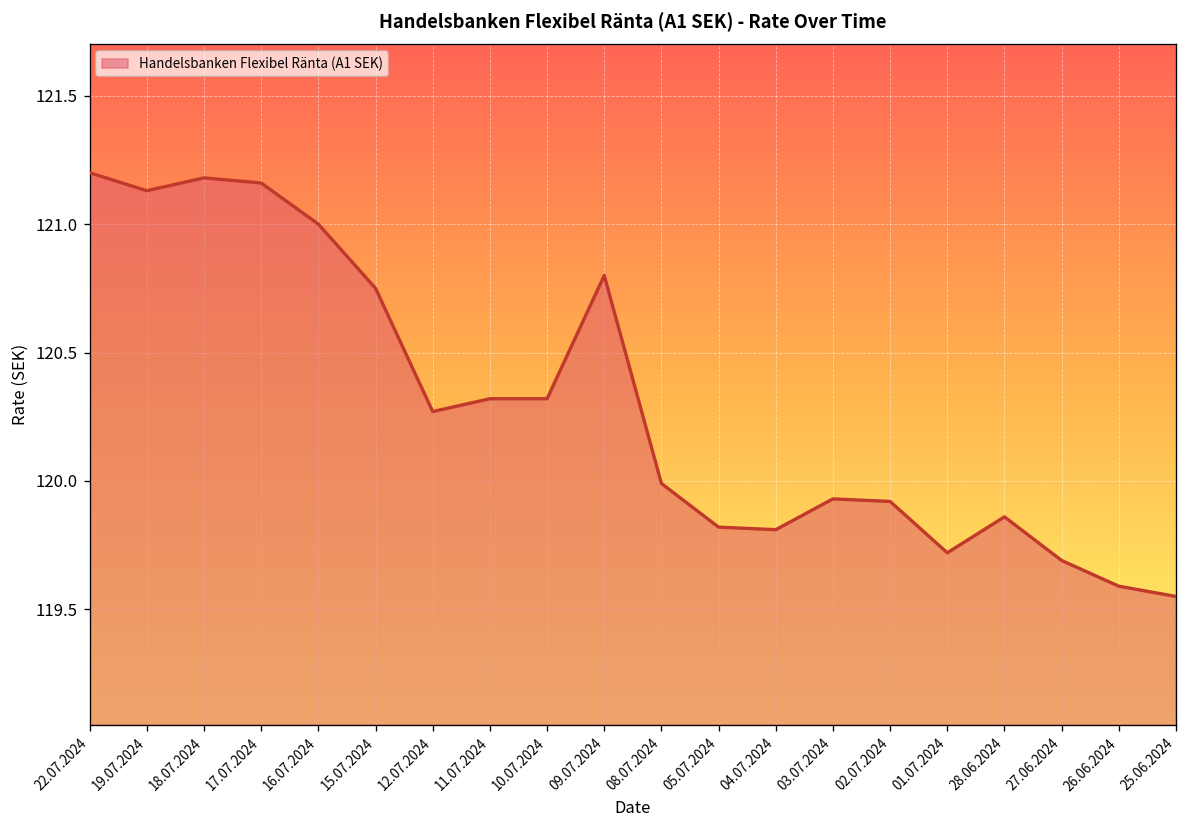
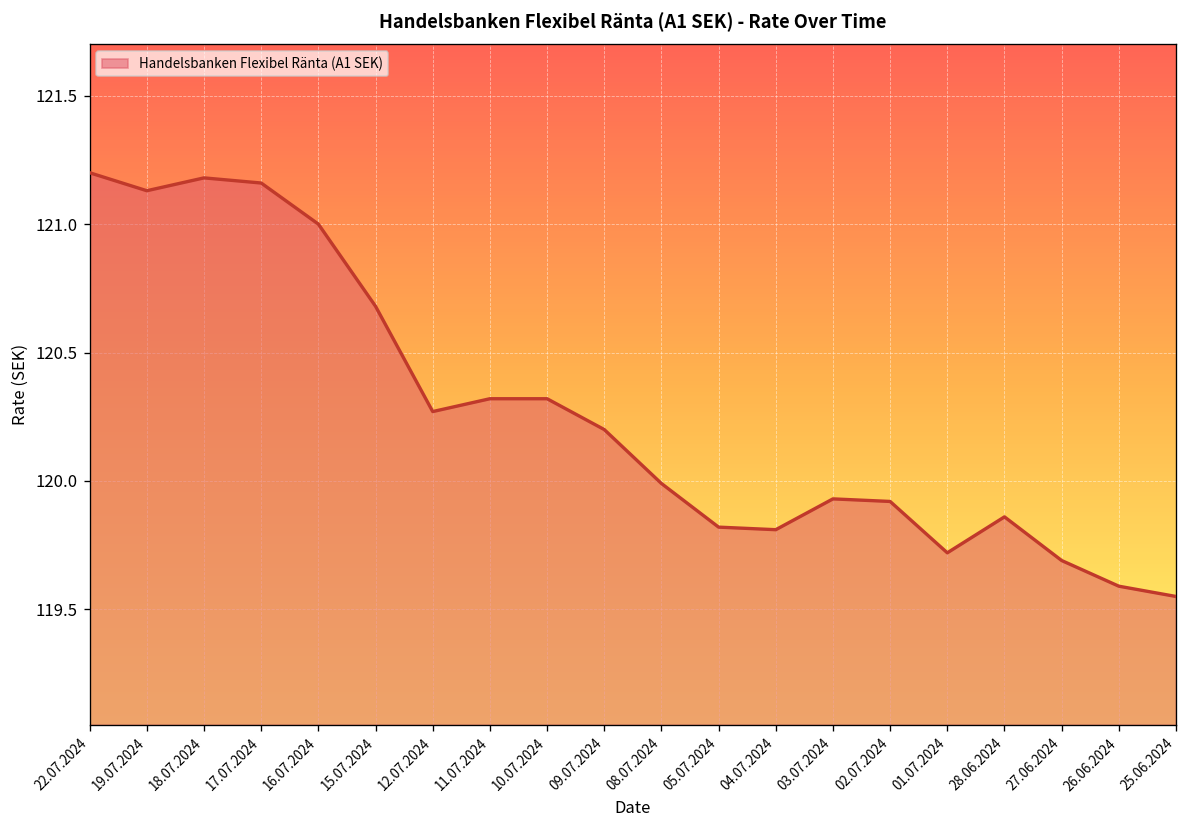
15.07.2024: 120.75 -> 120.68
09.07.2024: 120.8 -> 120.2
